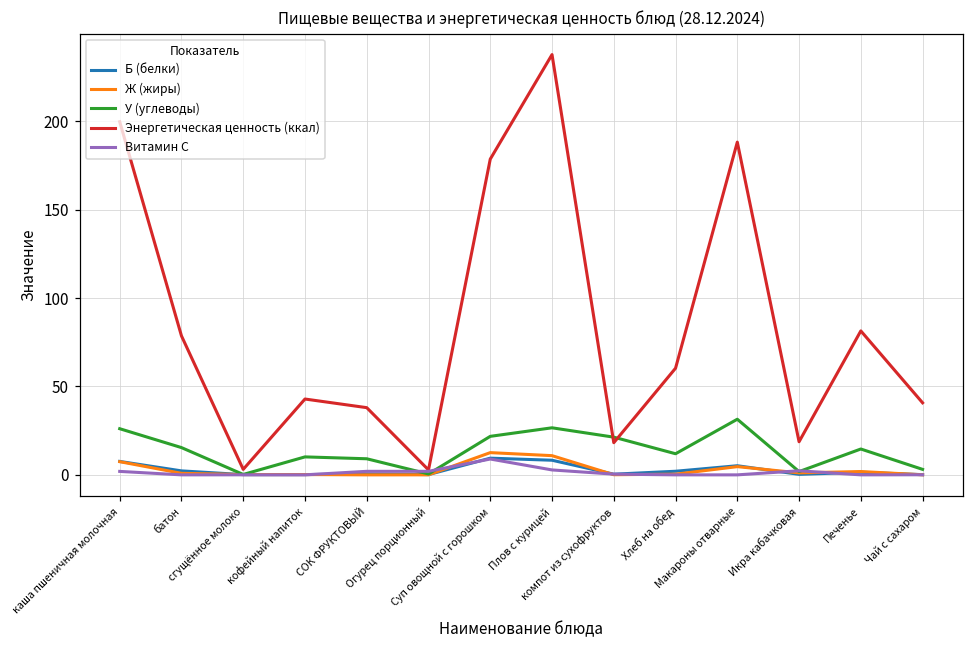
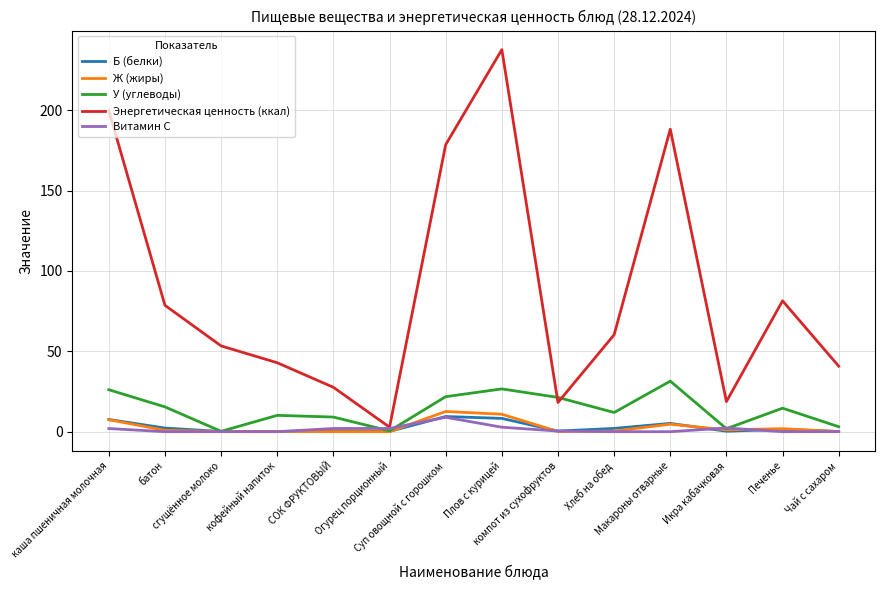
Энергетическая ценность (ккал), сгущённое молоко: 3 -> 53
Энергетическая ценность (ккал), СОК ФРУКТОВЫЙ: 38 -> 28
